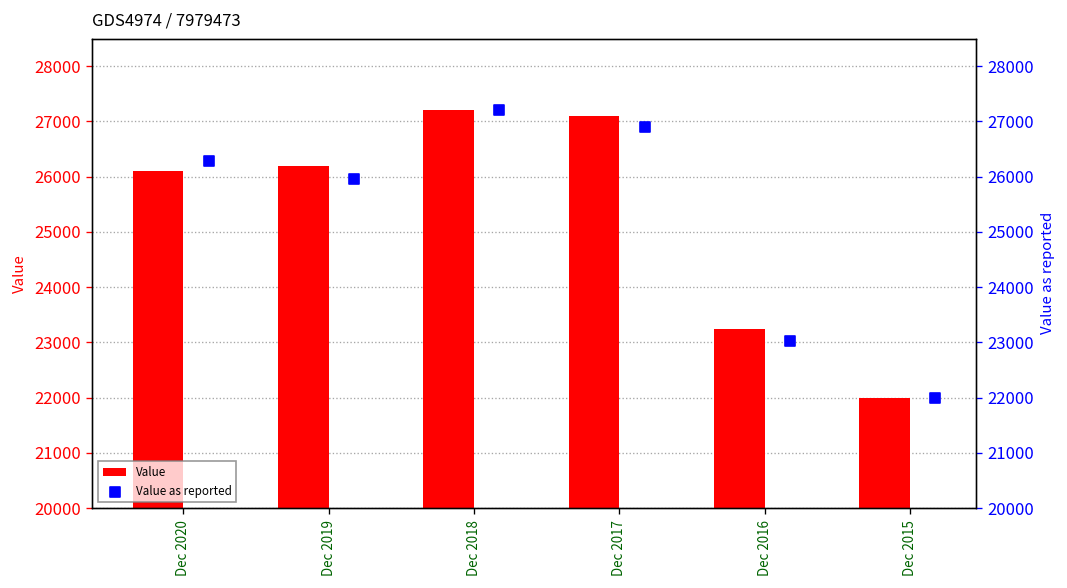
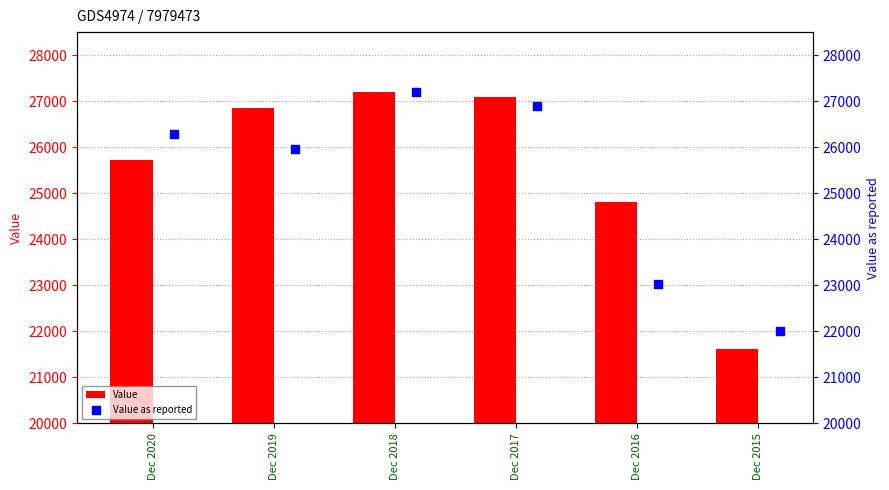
Value, Dec 2020: 26100 -> 25700
Value, Dec 2019: 26200 -> 26800
Value, Dec 2016: 23200 -> 24800
Value, Dec 2015: 22000 -> 21600
